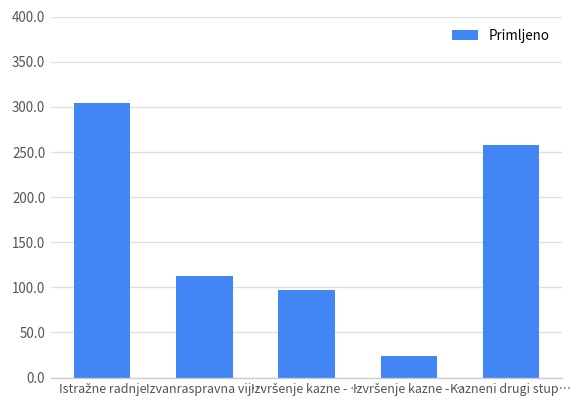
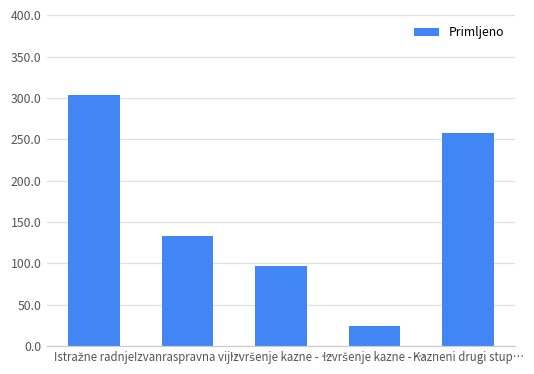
Izvanraspravna vij…: 110 -> 130
